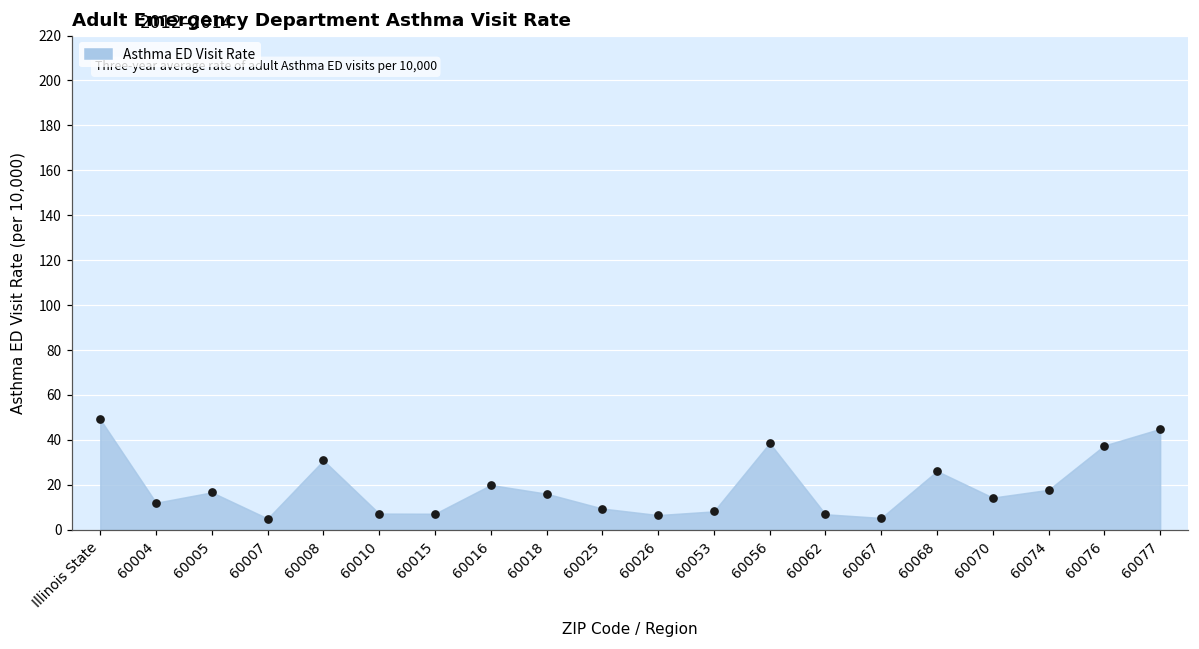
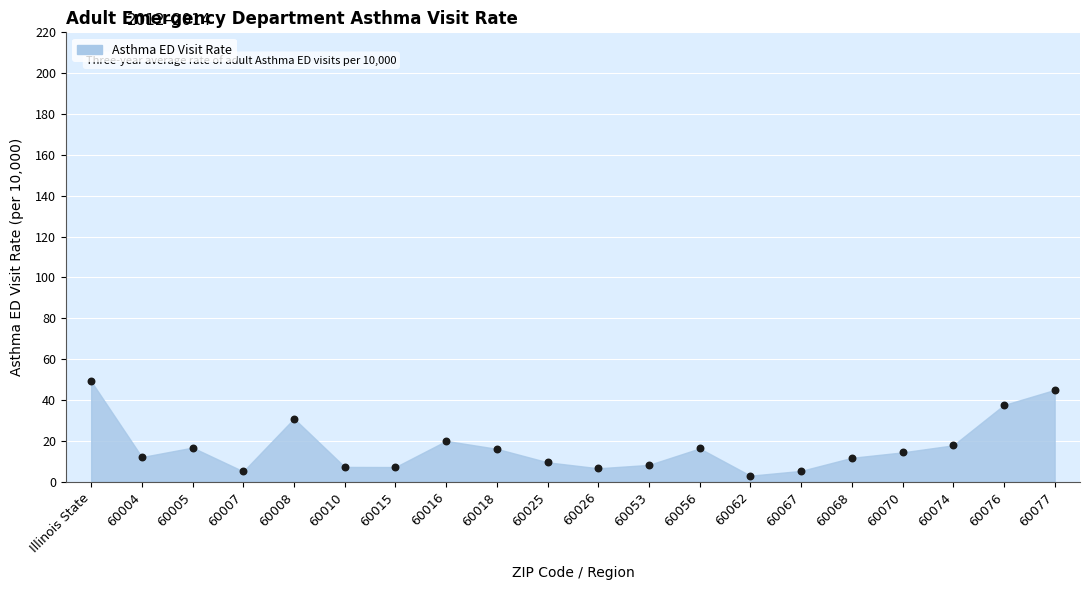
60056: 39 -> 16
60062: 7 -> 3
60068: 26 -> 12
